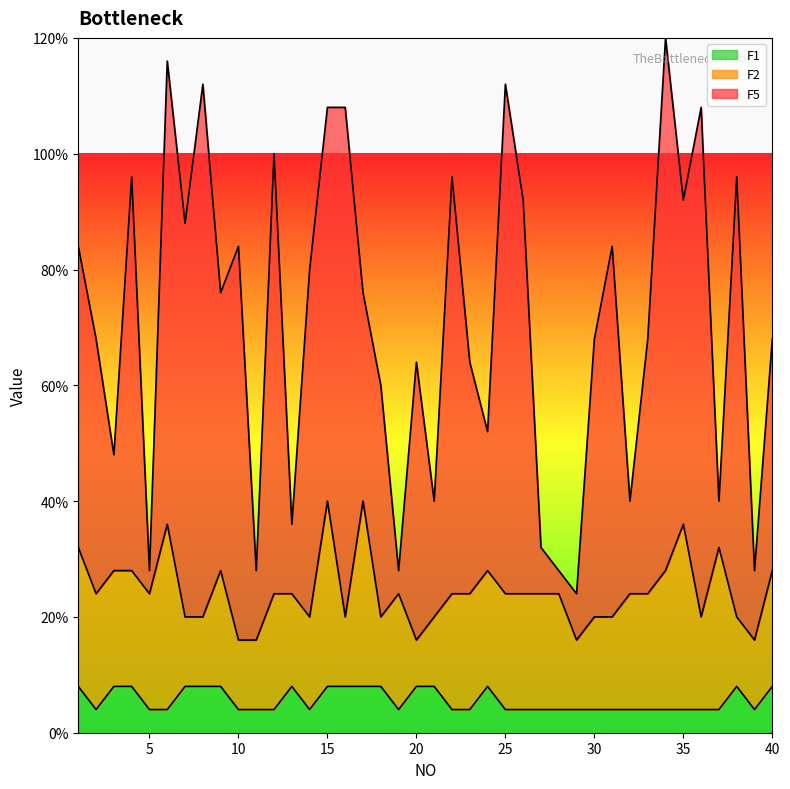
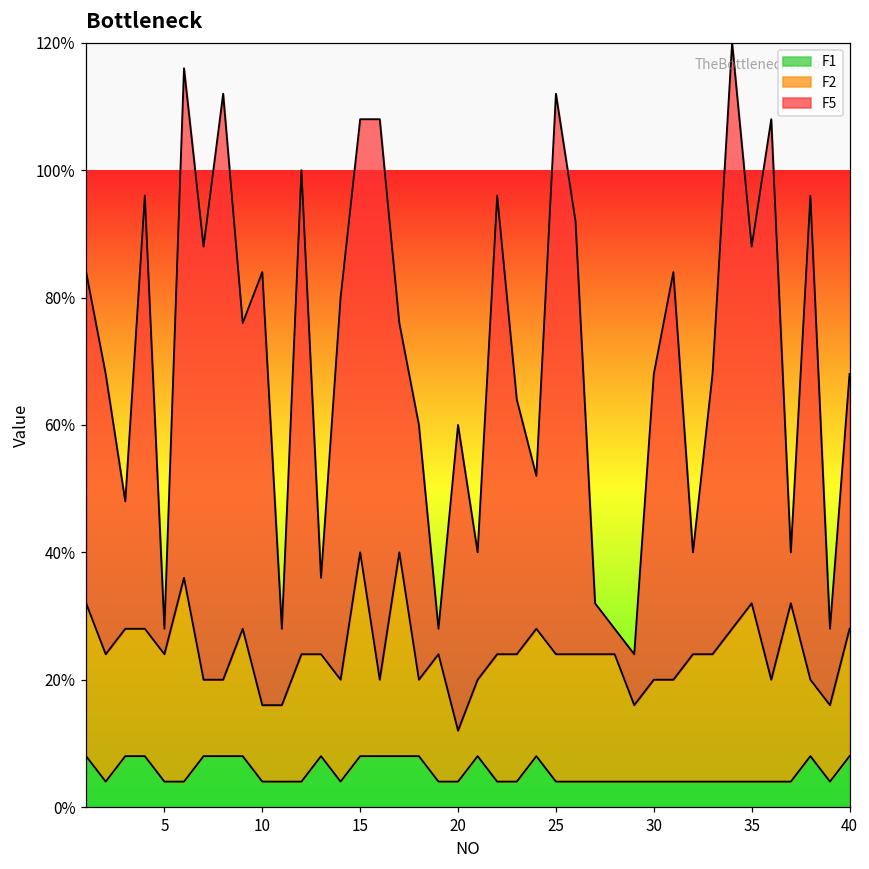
F1, 20: 8% -> 4%
F2, 35: 32% -> 28%
